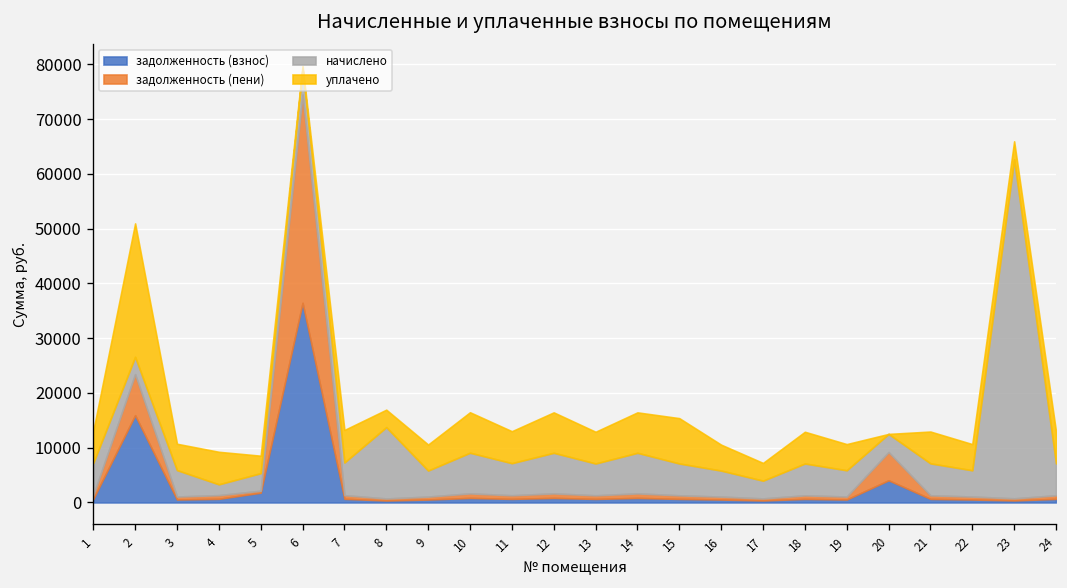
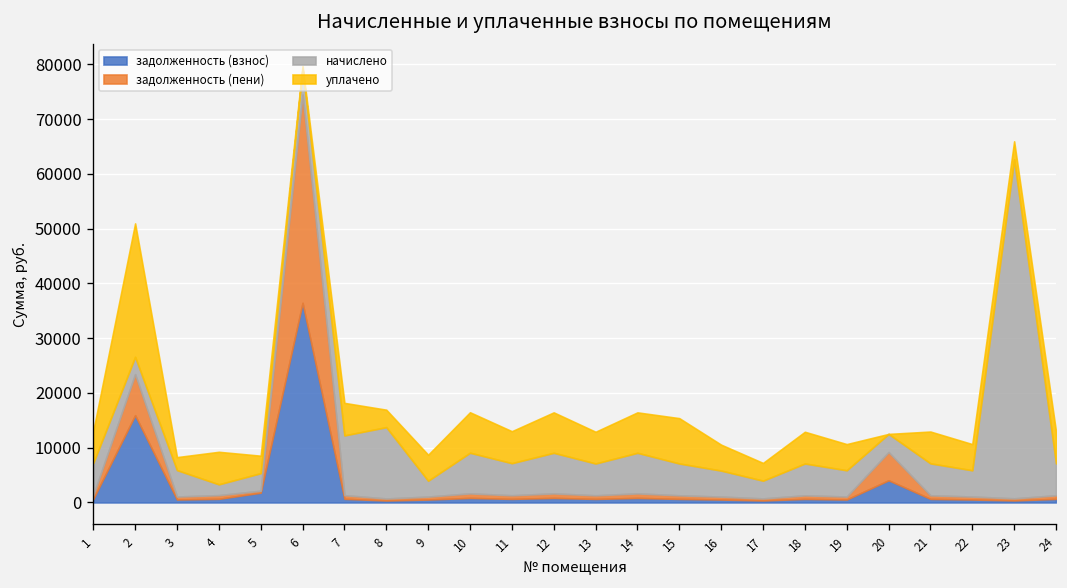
уплачено, 3: 5000 -> 2000
начислено, 7: 6000 -> 11000
начислено, 9: 5000 -> 3000
